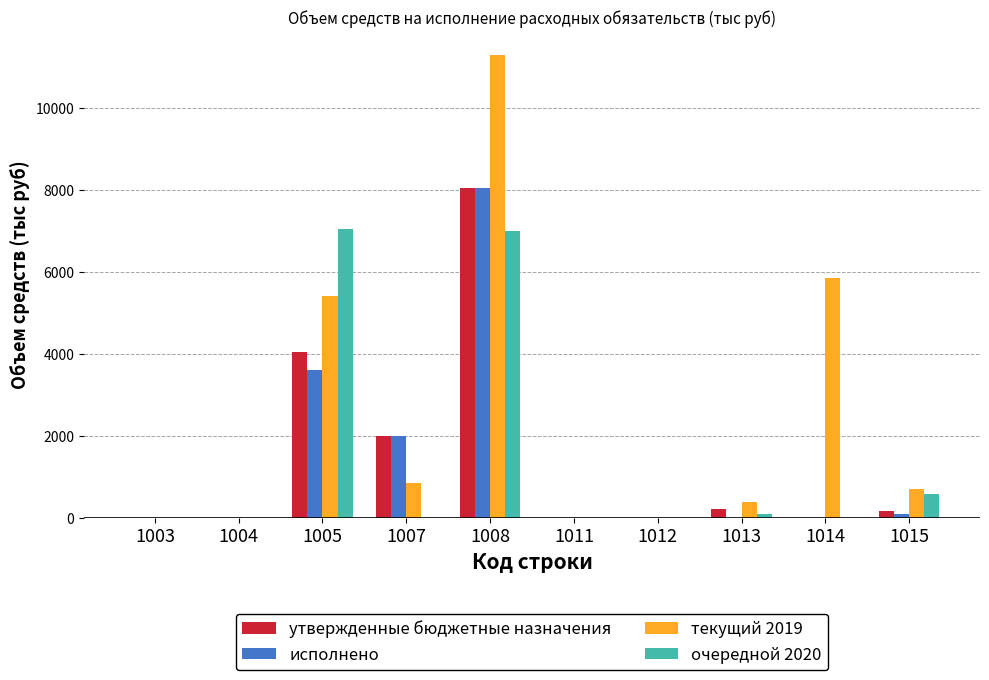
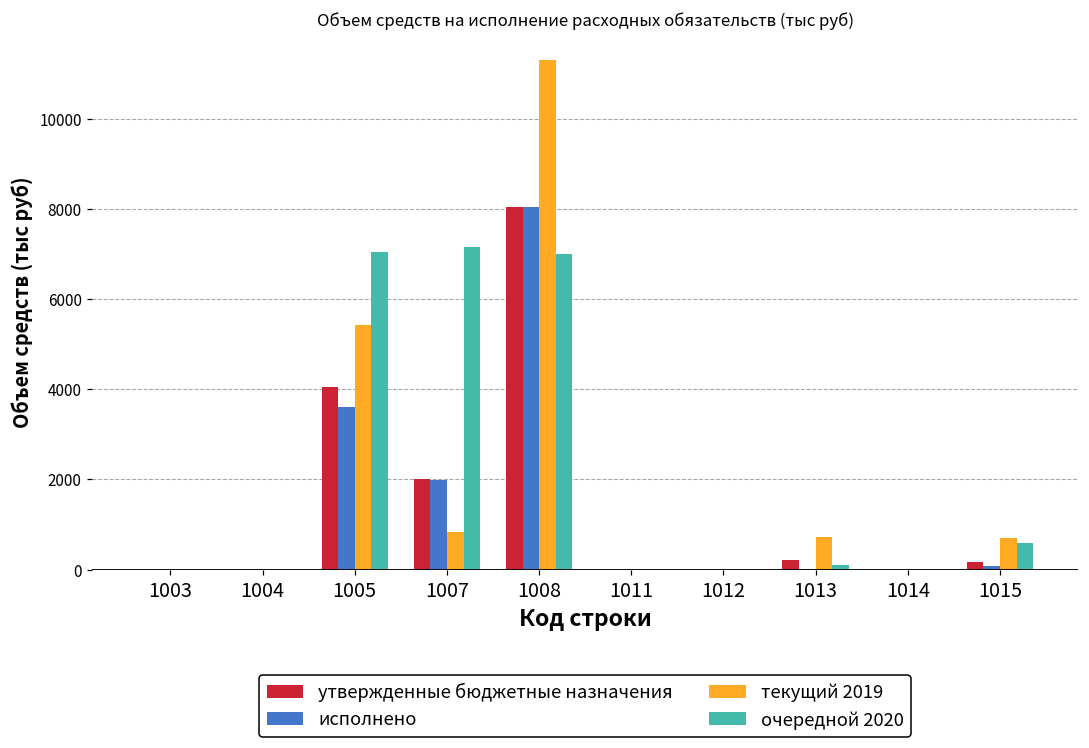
очередной 2020, 1007: 0 -> 7200
текущий 2019, 1013: 400 -> 700
текущий 2019, 1014: 5800 -> 0
